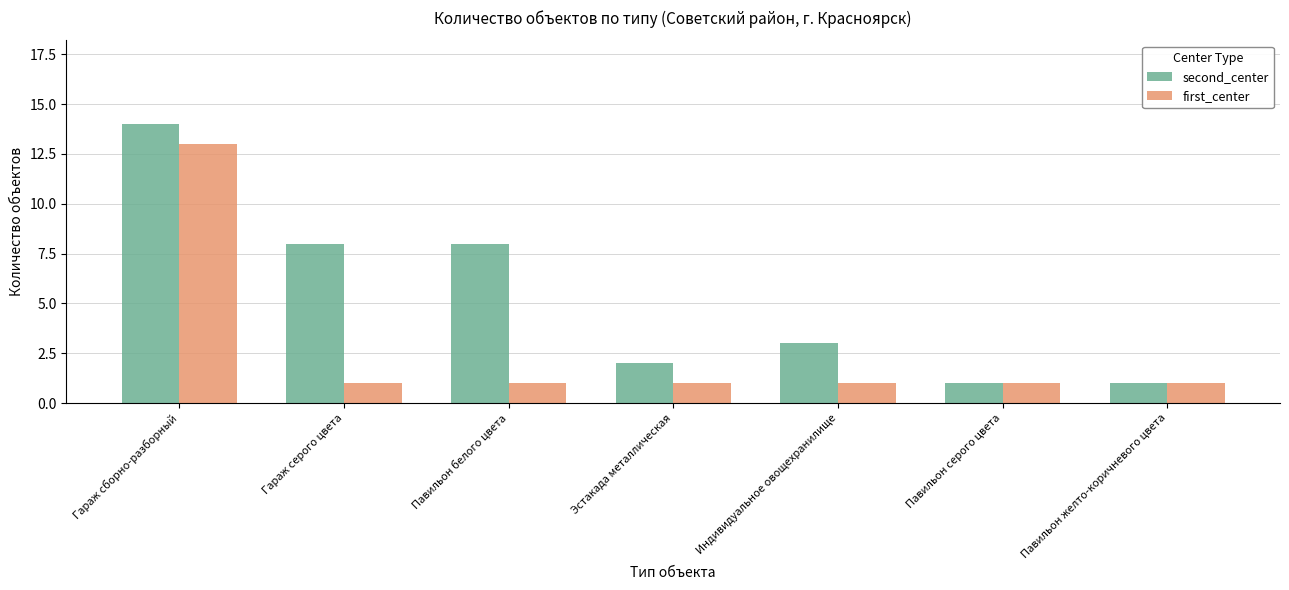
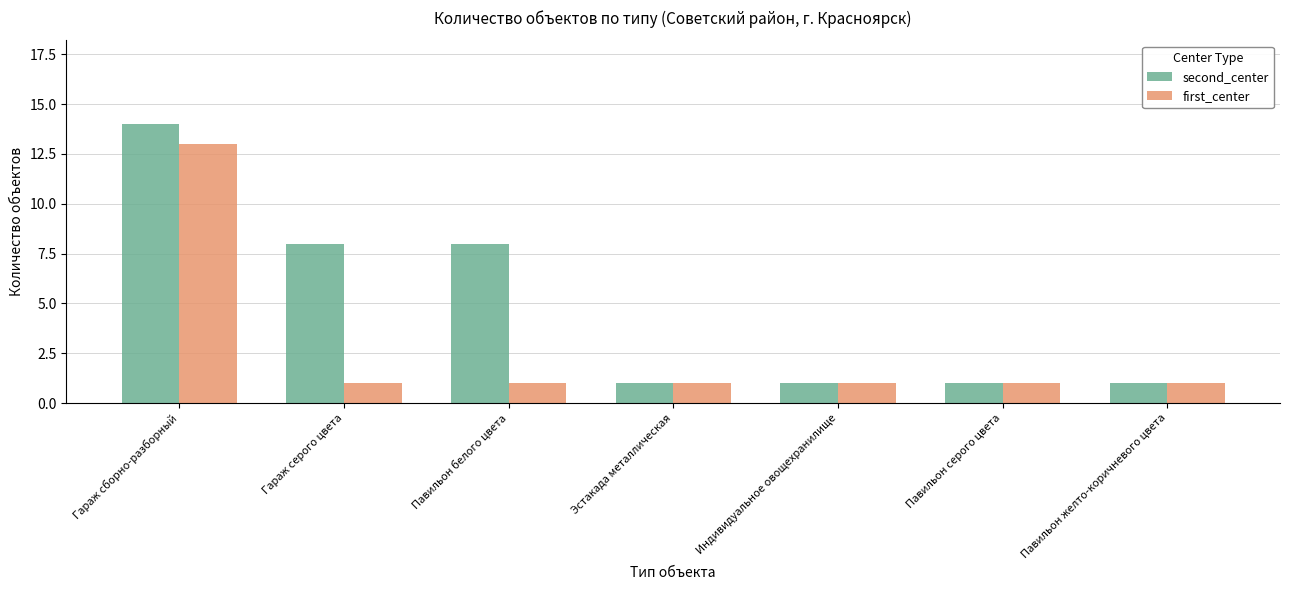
second_center, Эстакада металлическая: 2 -> 1
second_center, Индивидуальное овощехранилище: 3 -> 1
